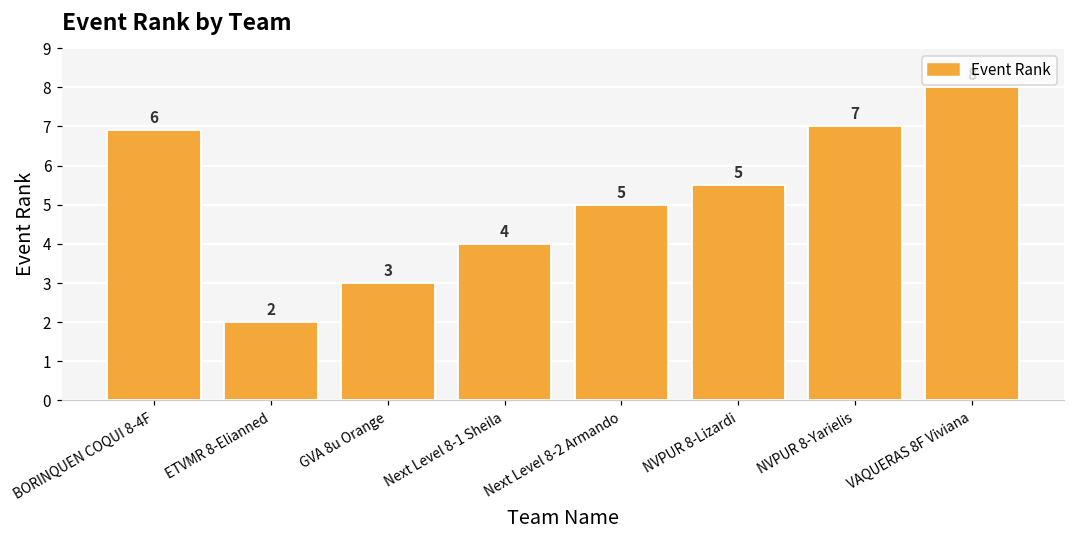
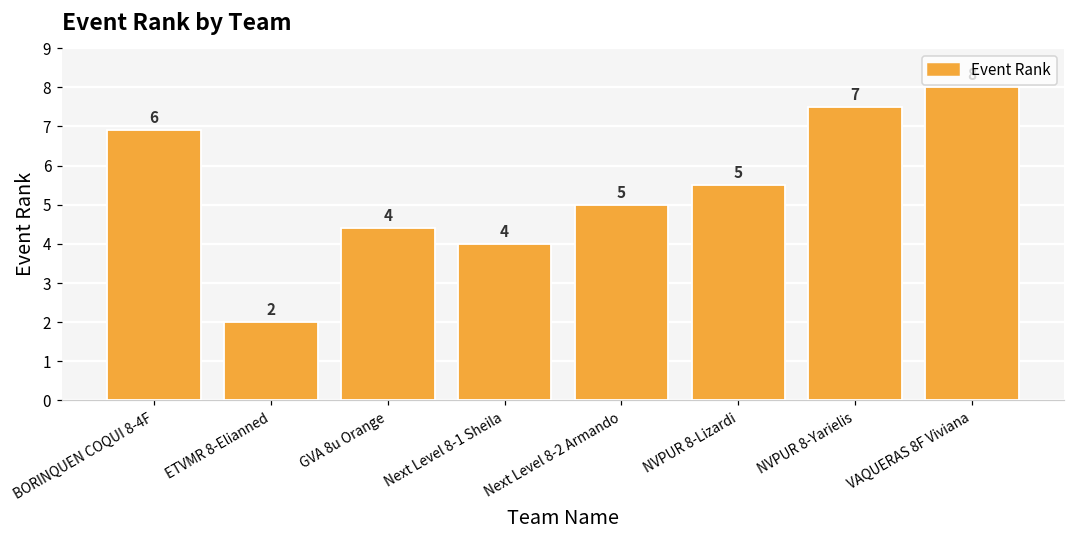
GVA 8u Orange: 3 -> 4
NVPUR 8-Yarielis: 7.0 -> 7.5
